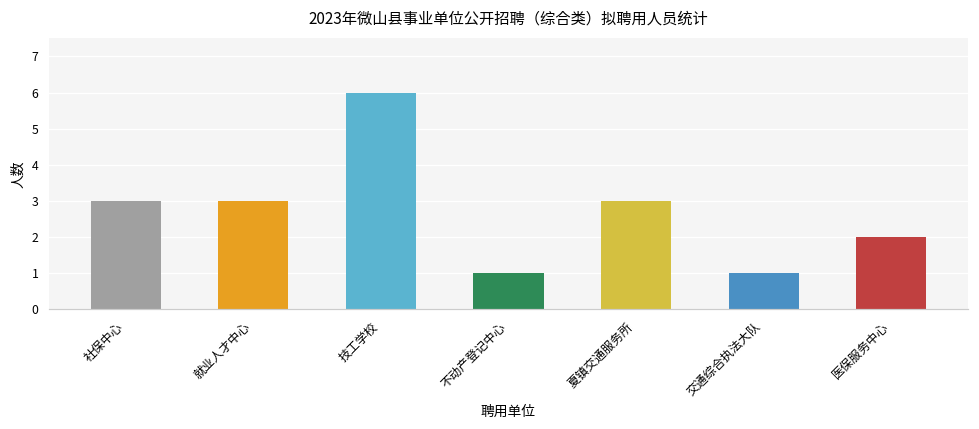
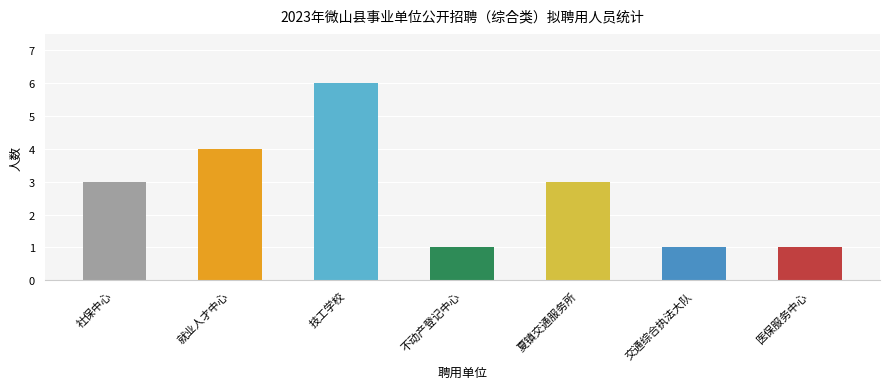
就业人才中心: 3 -> 4
医保服务中心: 2 -> 1
